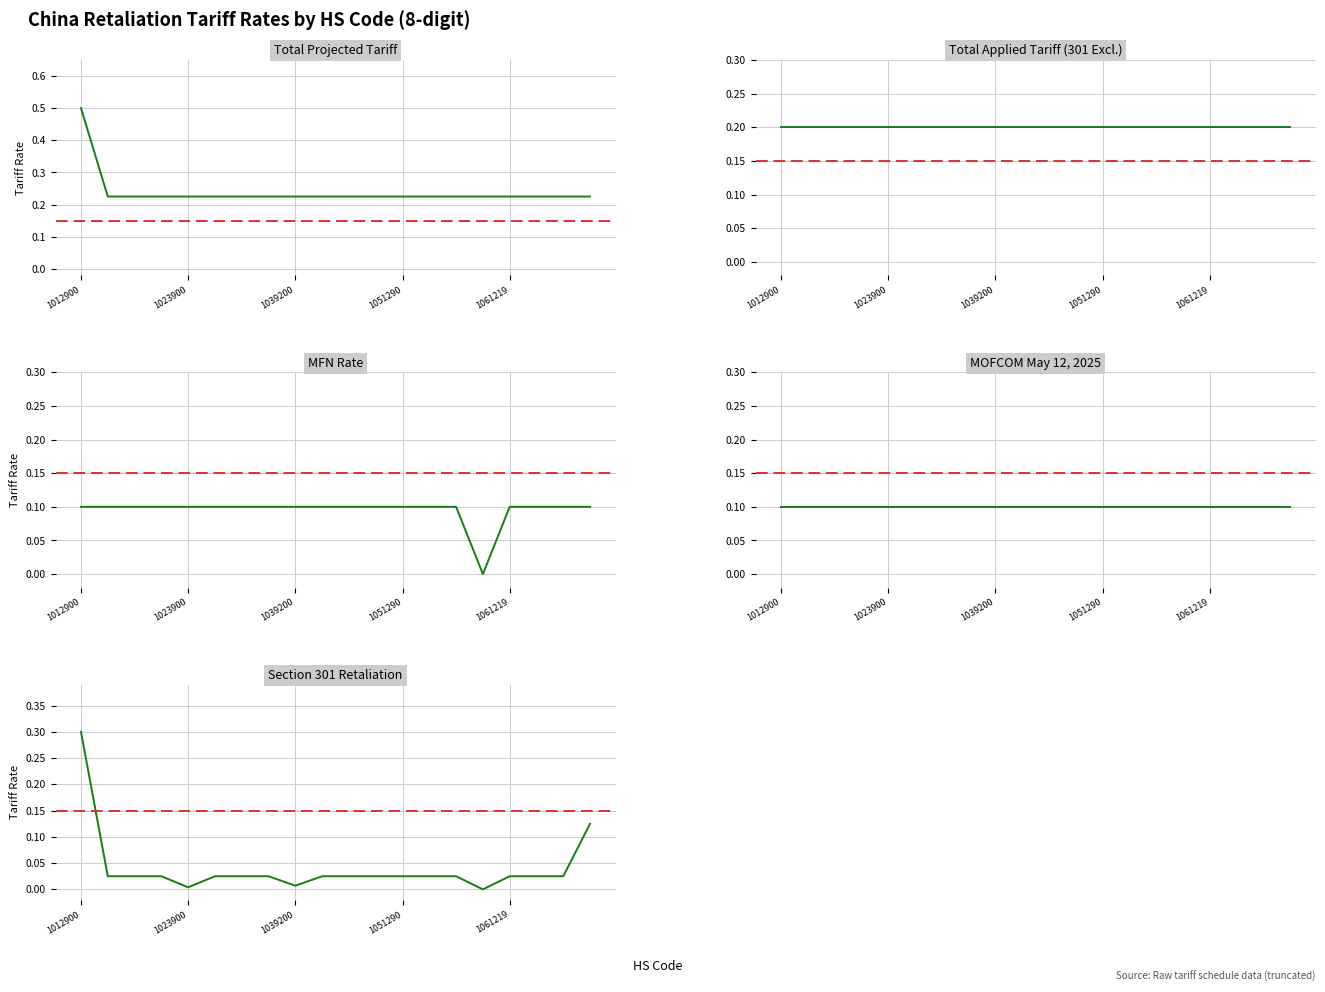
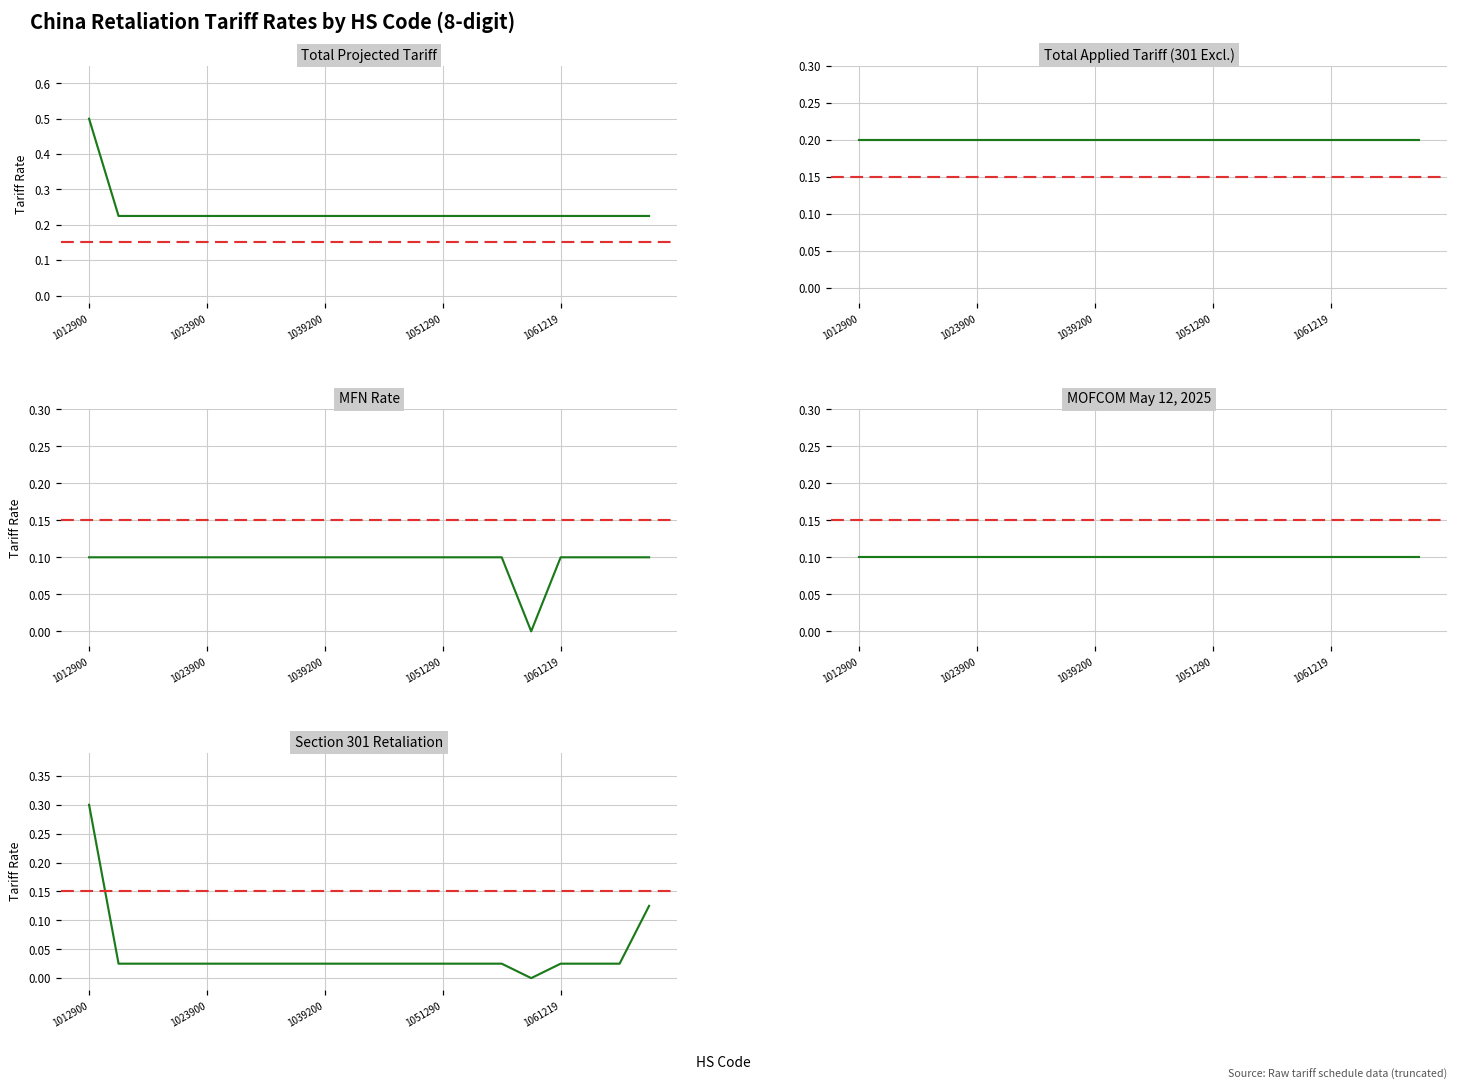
Section 301 Retaliation, 1023900: 0.00 -> 0.03
Section 301 Retaliation, 1039200: 0.01 -> 0.03
